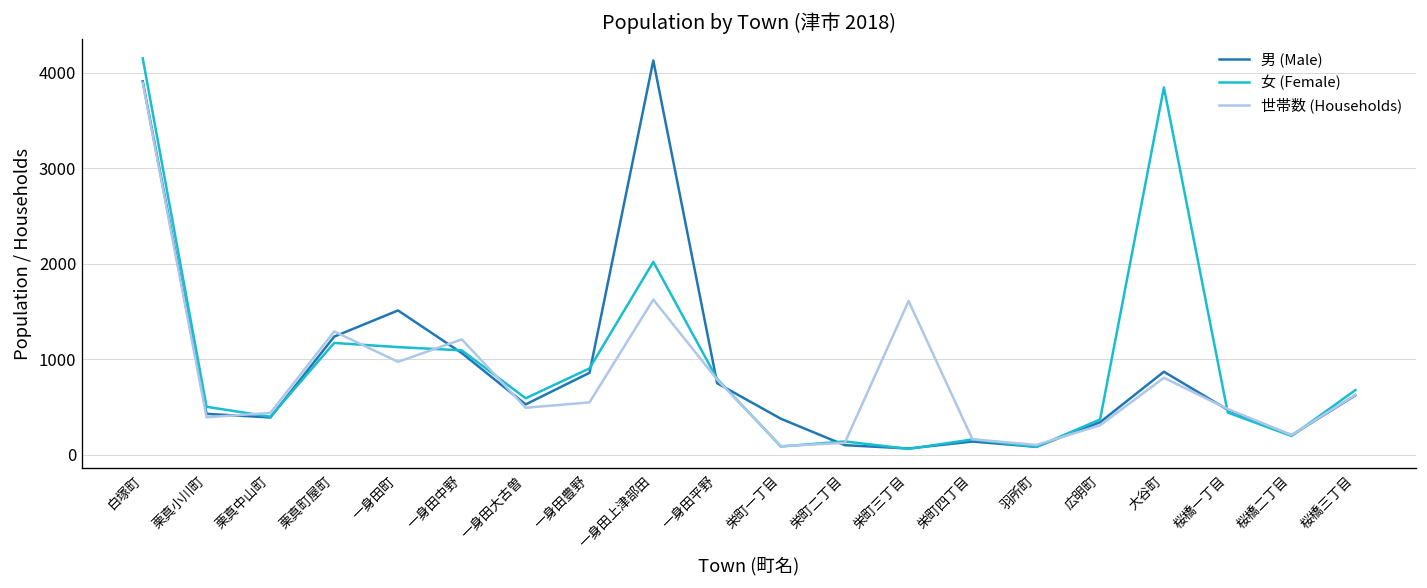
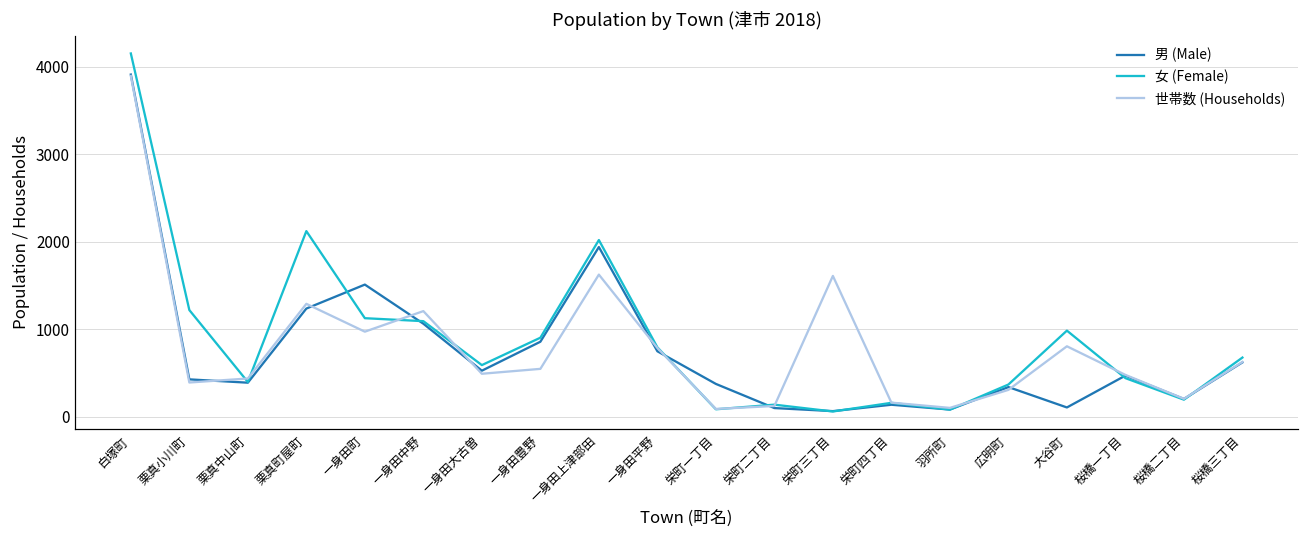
女 (Female), 栗真小川町: 500 -> 1200
女 (Female), 栗真町屋町: 1200 -> 2100
男 (Male), 一身田上津部田: 4100 -> 1900
男 (Male), 大谷町: 900 -> 100
女 (Female), 大谷町: 3800 -> 1000
